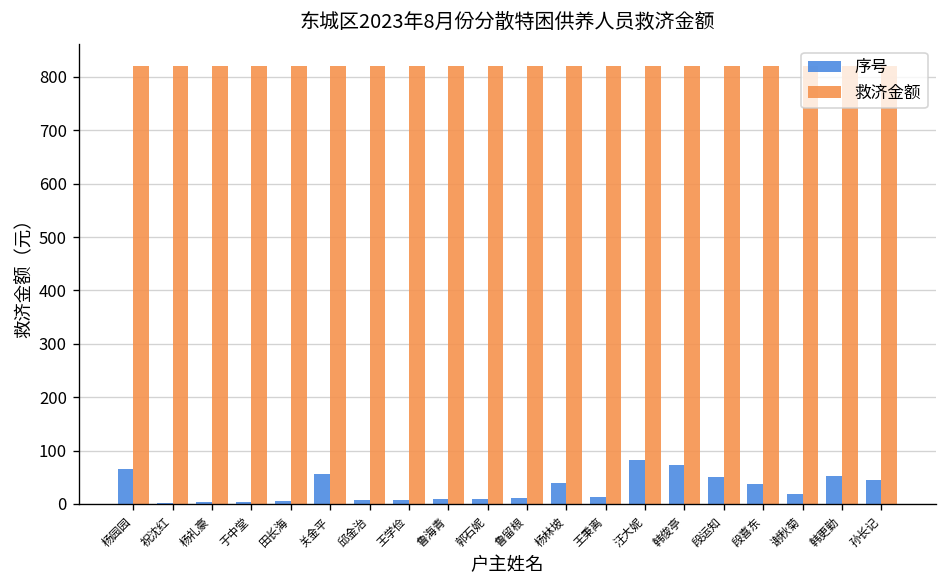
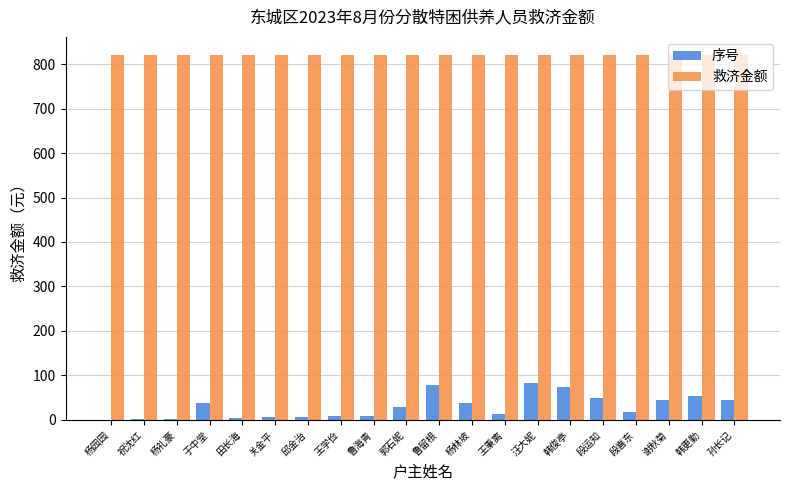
序号, 杨园园: 70 -> 0
序号, 于中堂: 0 -> 40
序号, 关金平: 60 -> 10
序号, 郭石妮: 10 -> 30
序号, 鲁留根: 10 -> 80
序号, 段喜东: 40 -> 20
序号, 谢秋菊: 20 -> 50
